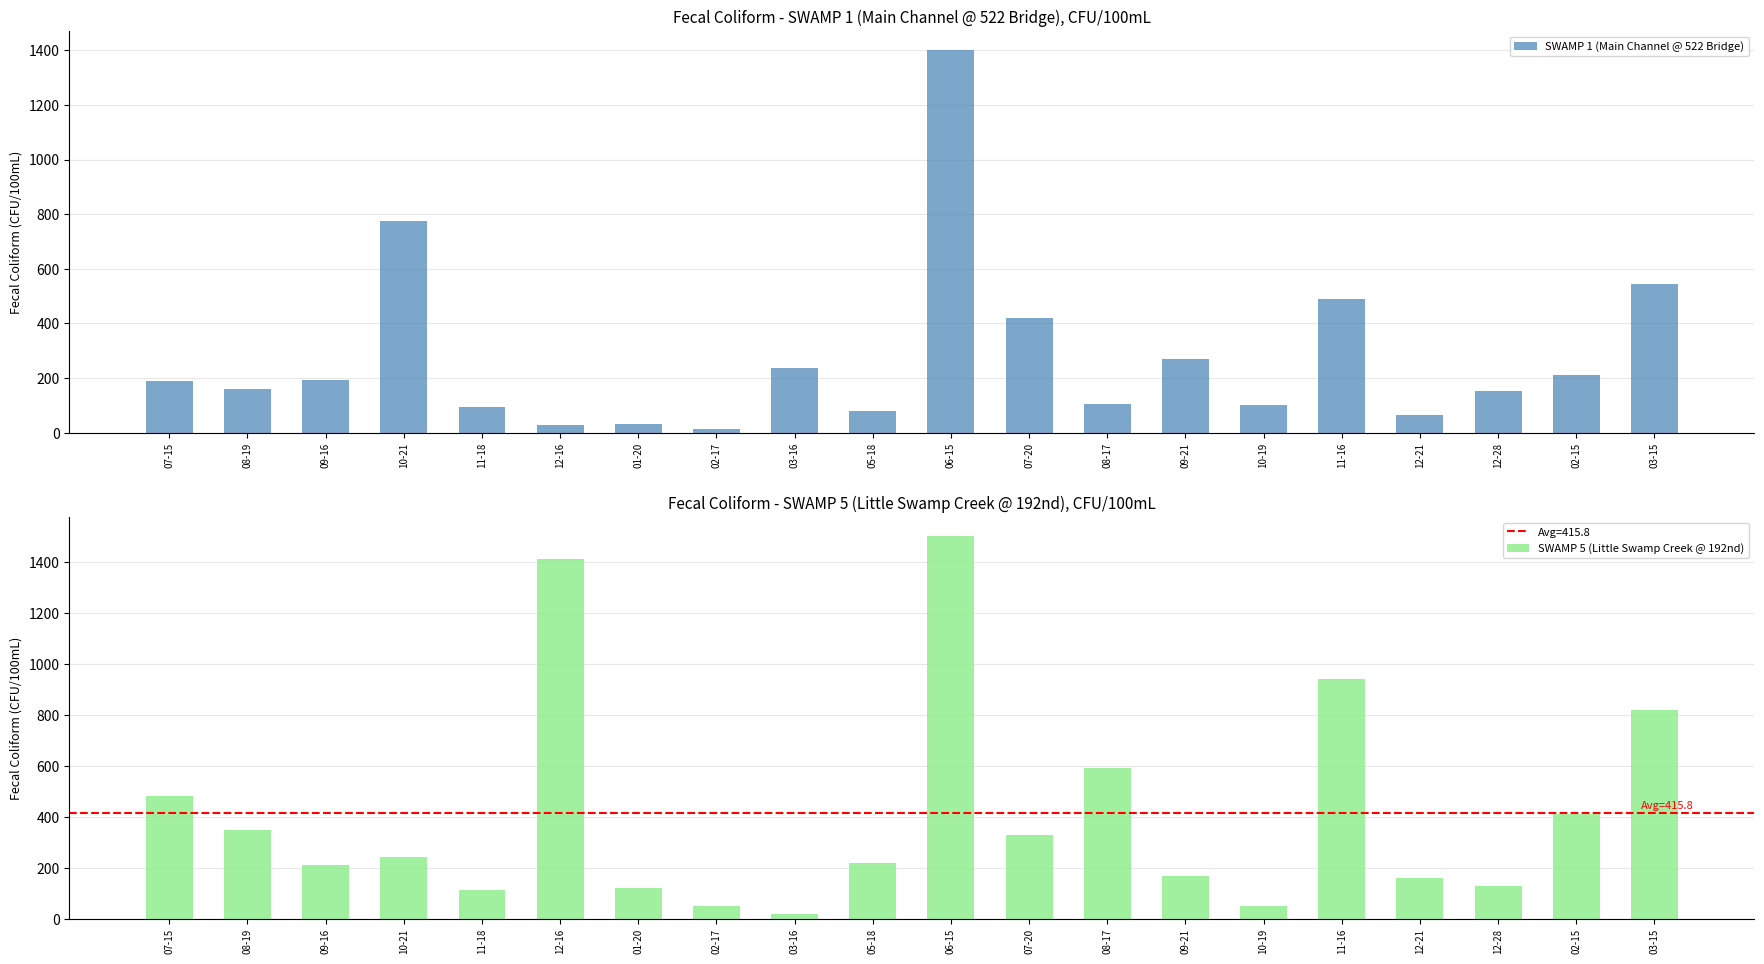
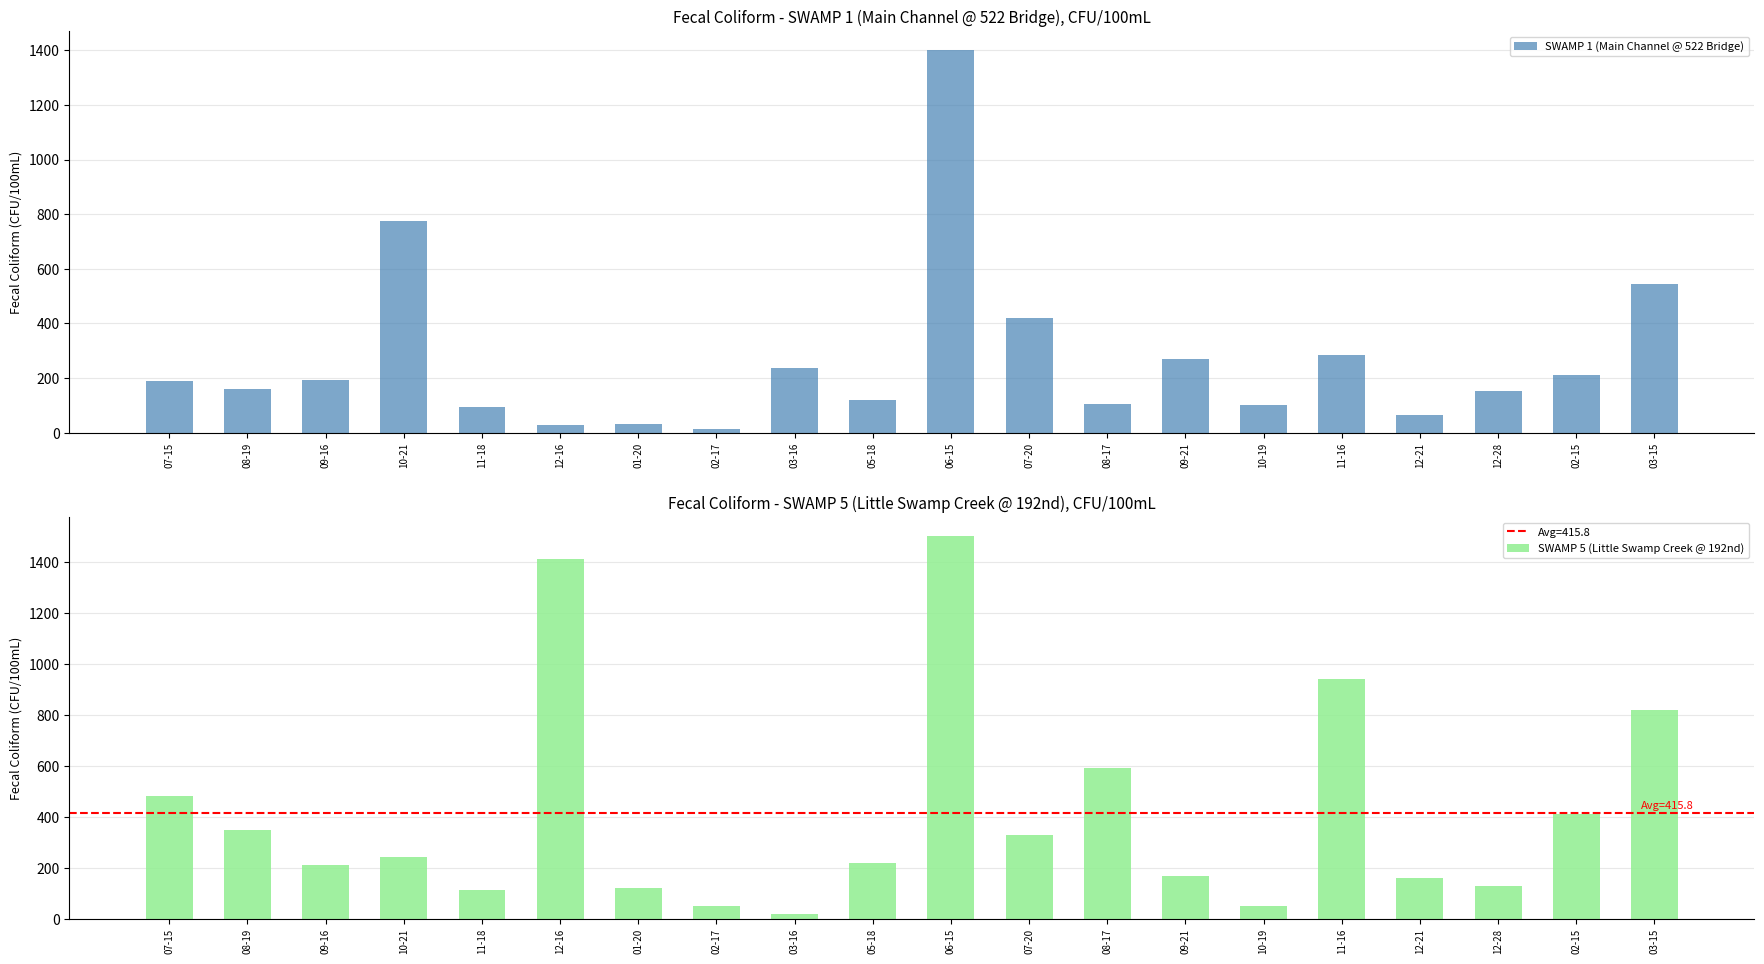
Fecal Coliform - SWAMP 1 (Main Channel @ 522 Bridge), CFU/100mL, 05-18: 80 -> 120
Fecal Coliform - SWAMP 1 (Main Channel @ 522 Bridge), CFU/100mL, 11-16: 490 -> 290
